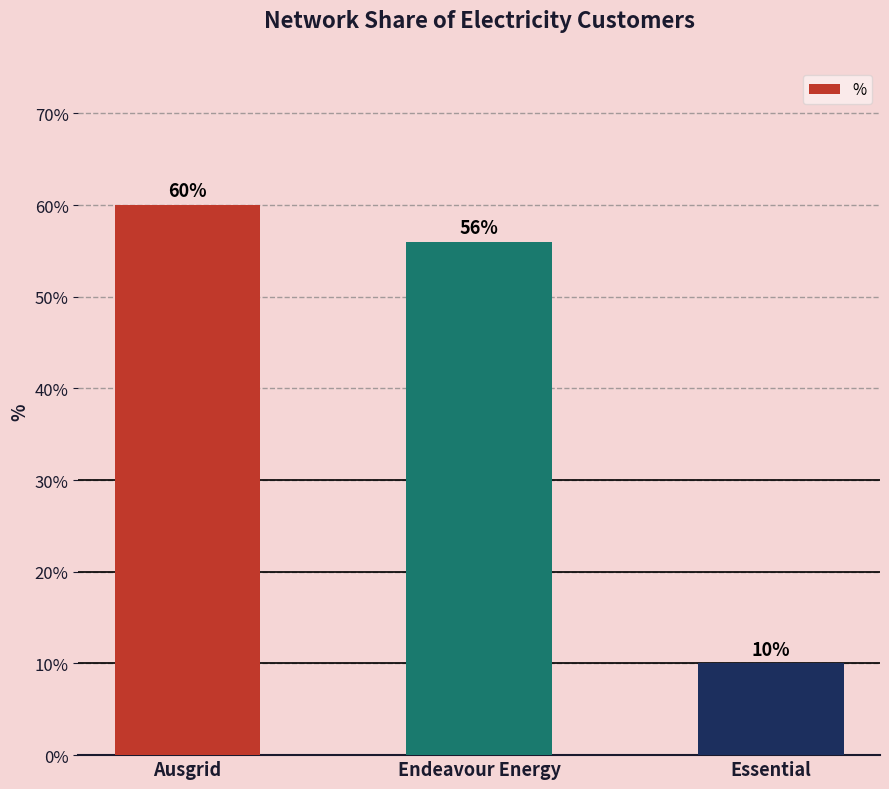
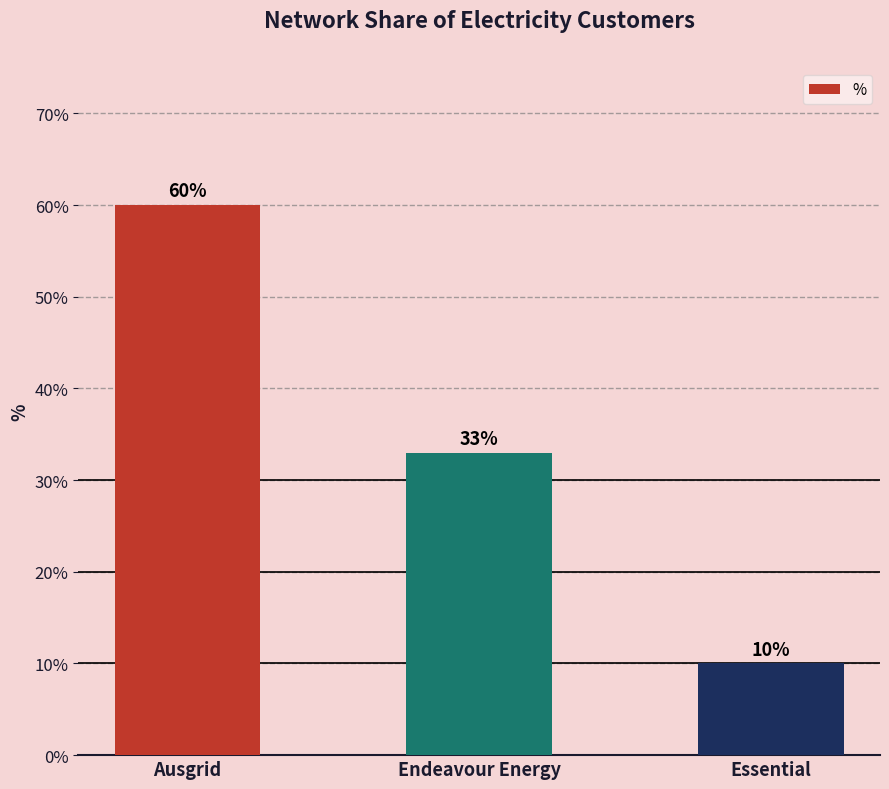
Endeavour Energy: 56% -> 33%
